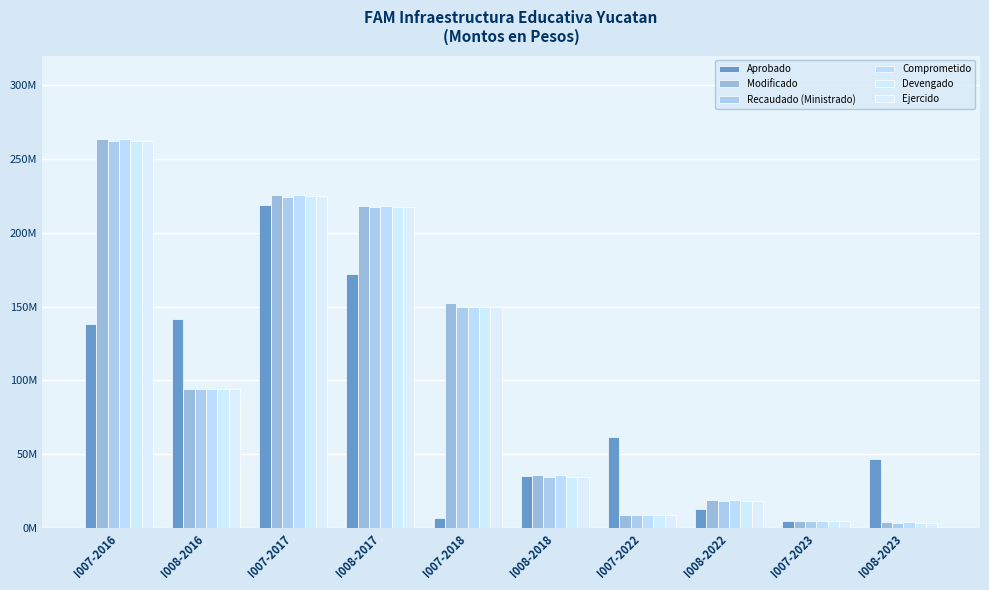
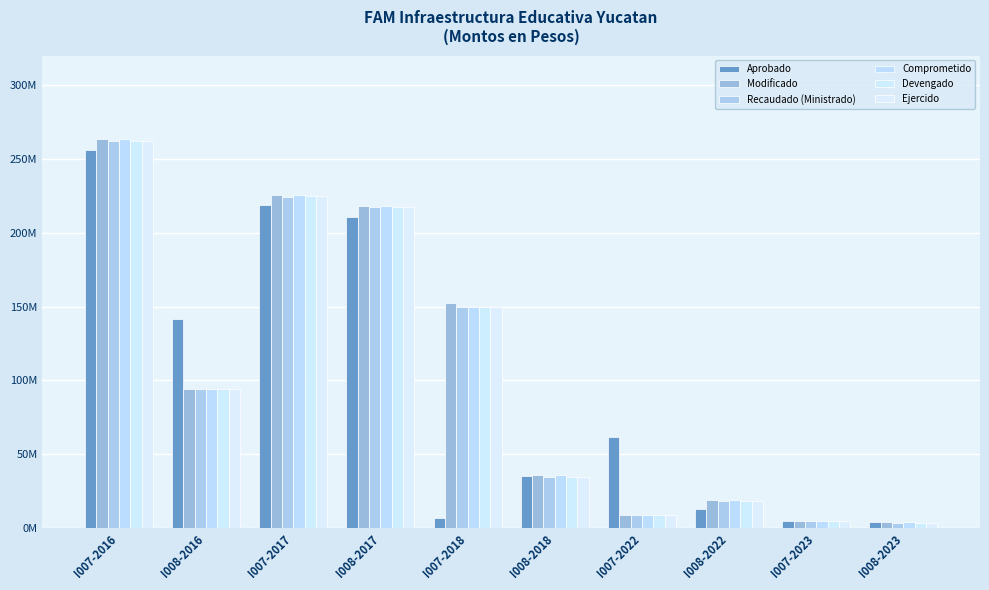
Aprobado, I007-2016: 138000000 -> 256000000
Aprobado, I008-2017: 172000000 -> 211000000
Aprobado, I008-2023: 47000000 -> 4000000
